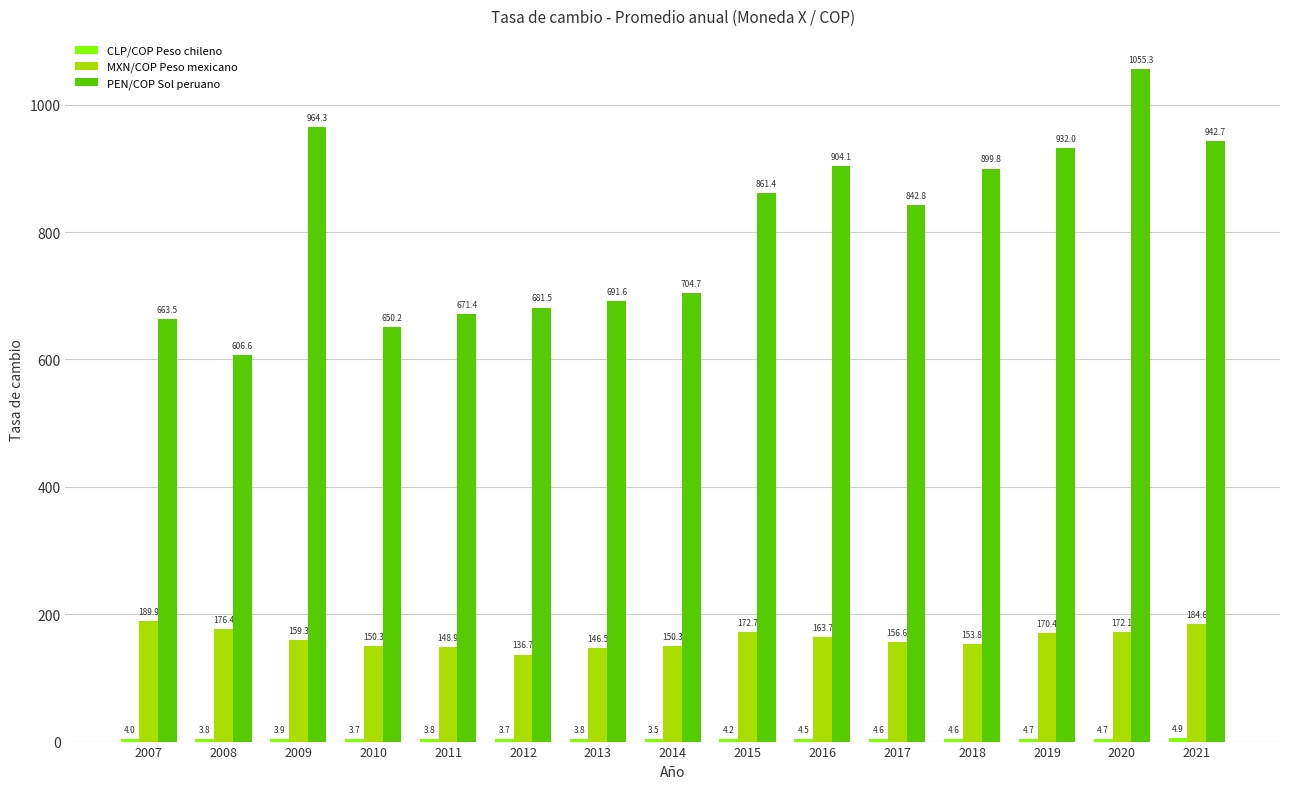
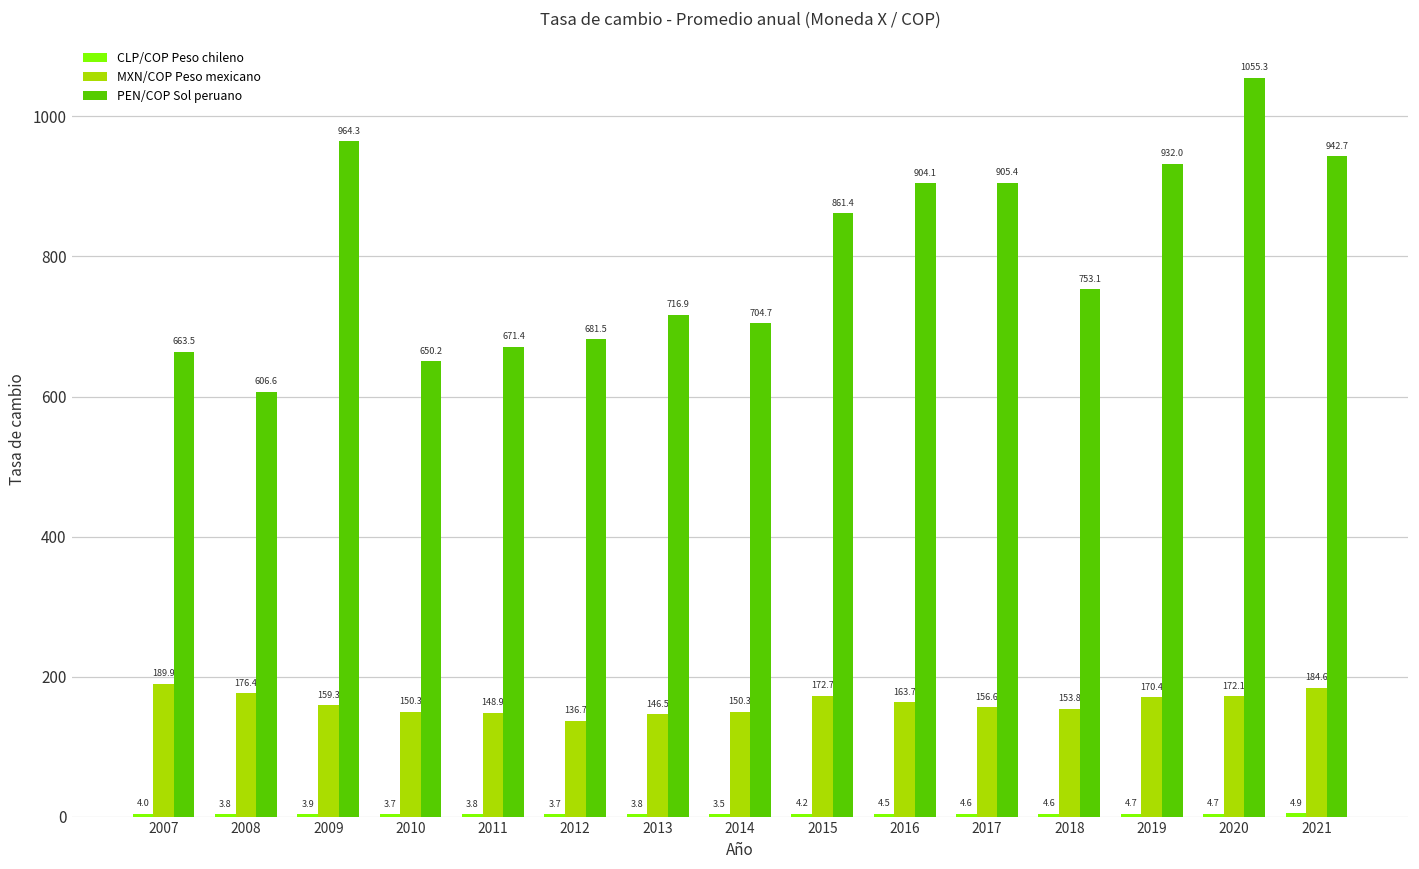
PEN/COP Sol peruano, 2013: 691.6 -> 716.9
PEN/COP Sol peruano, 2017: 842.8 -> 905.4
PEN/COP Sol peruano, 2018: 899.8 -> 753.1
